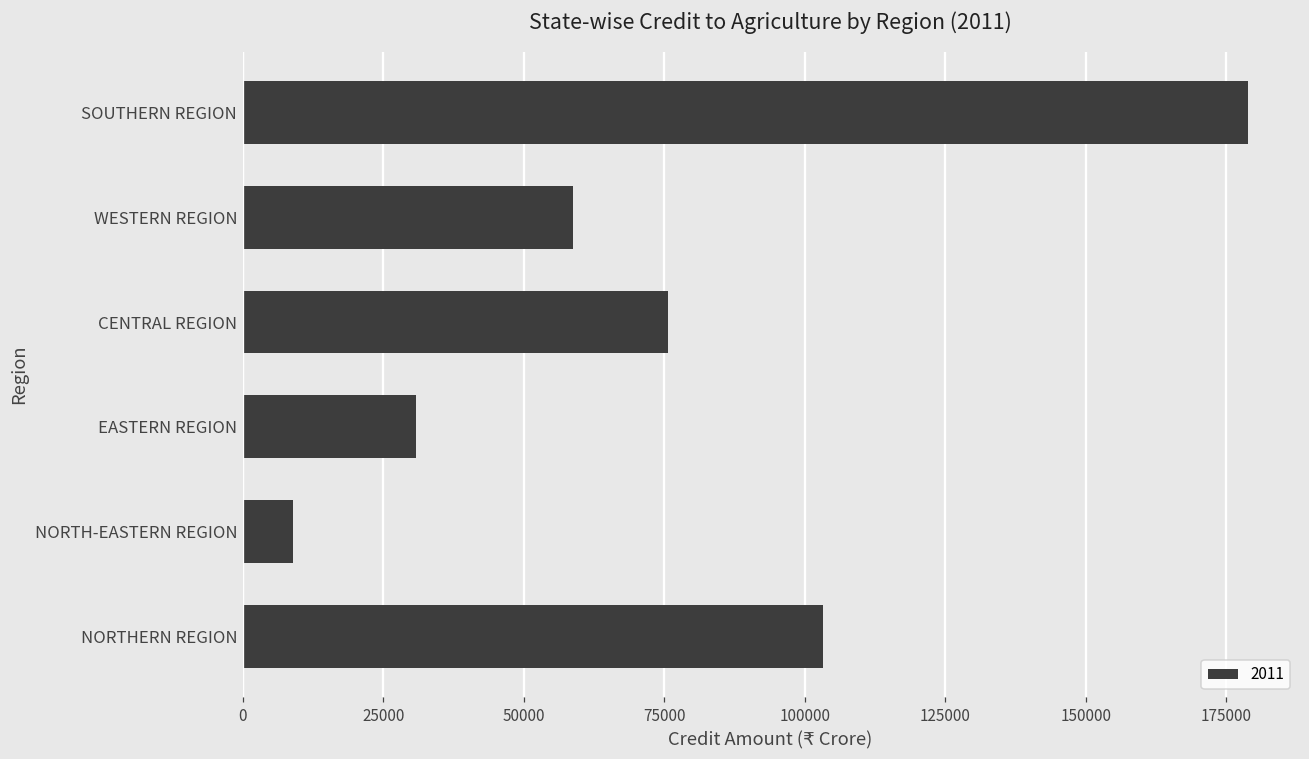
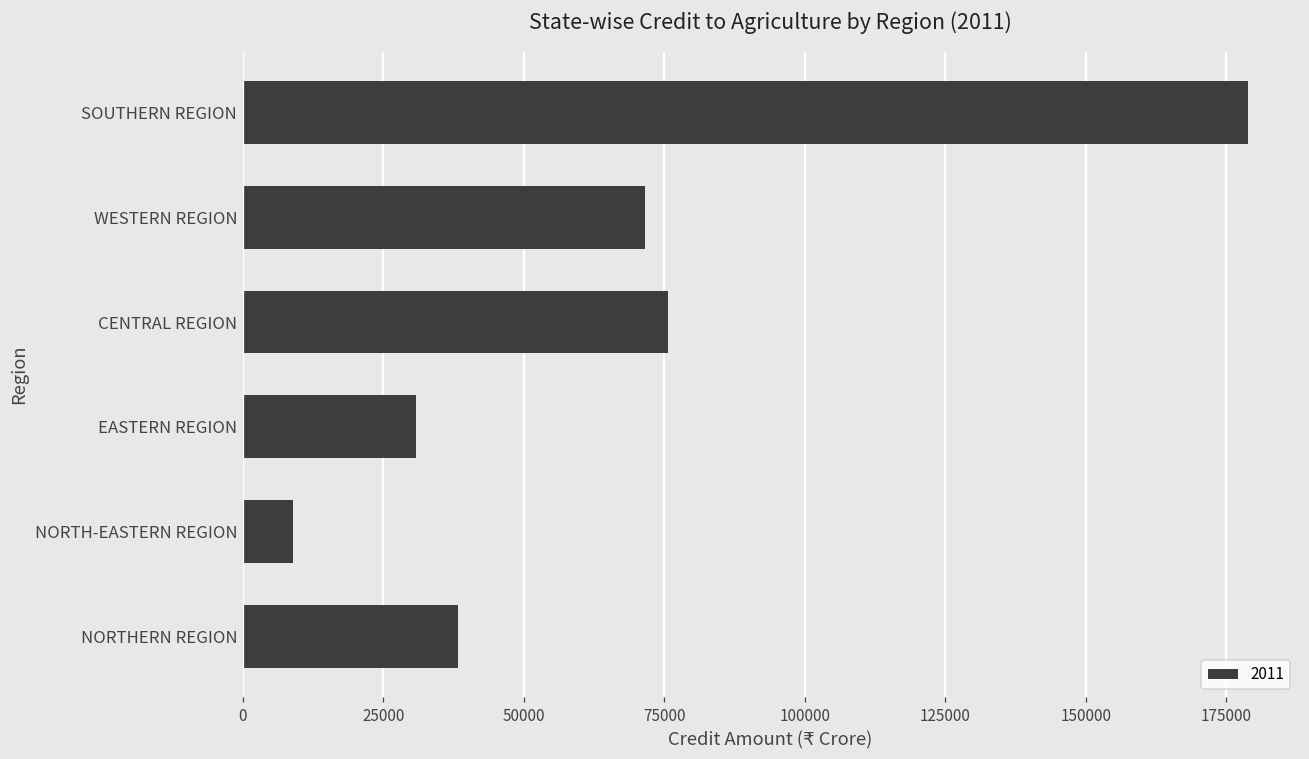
WESTERN REGION: 59000 -> 72000
NORTHERN REGION: 103000 -> 38000
